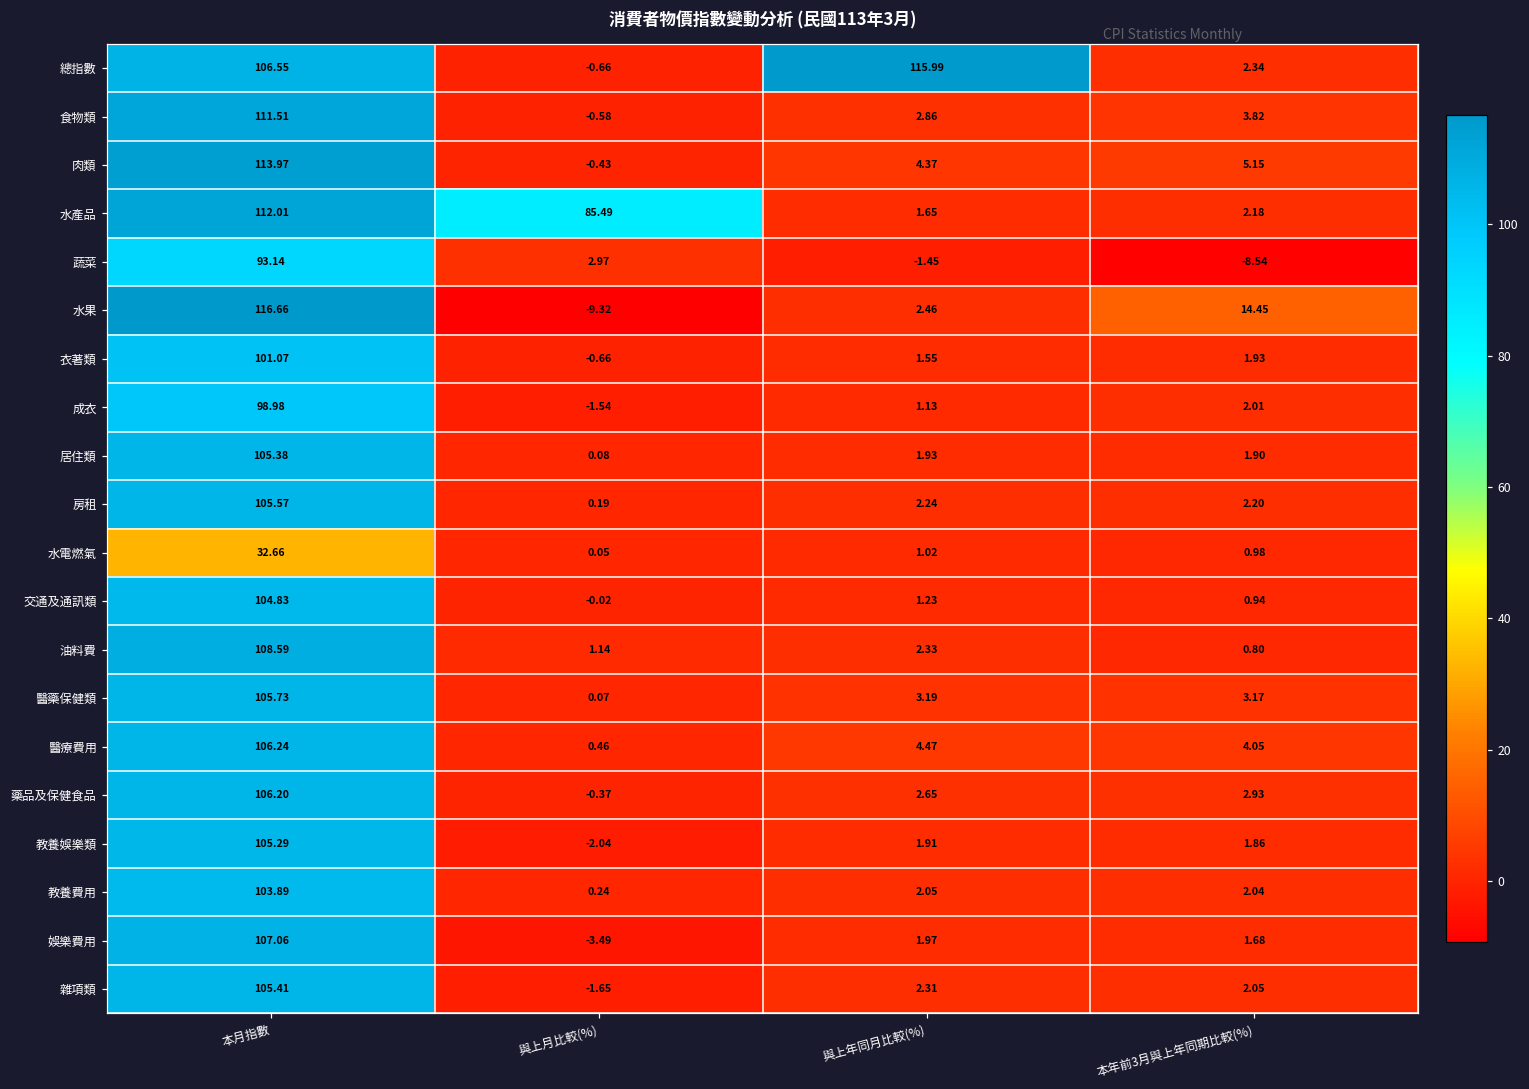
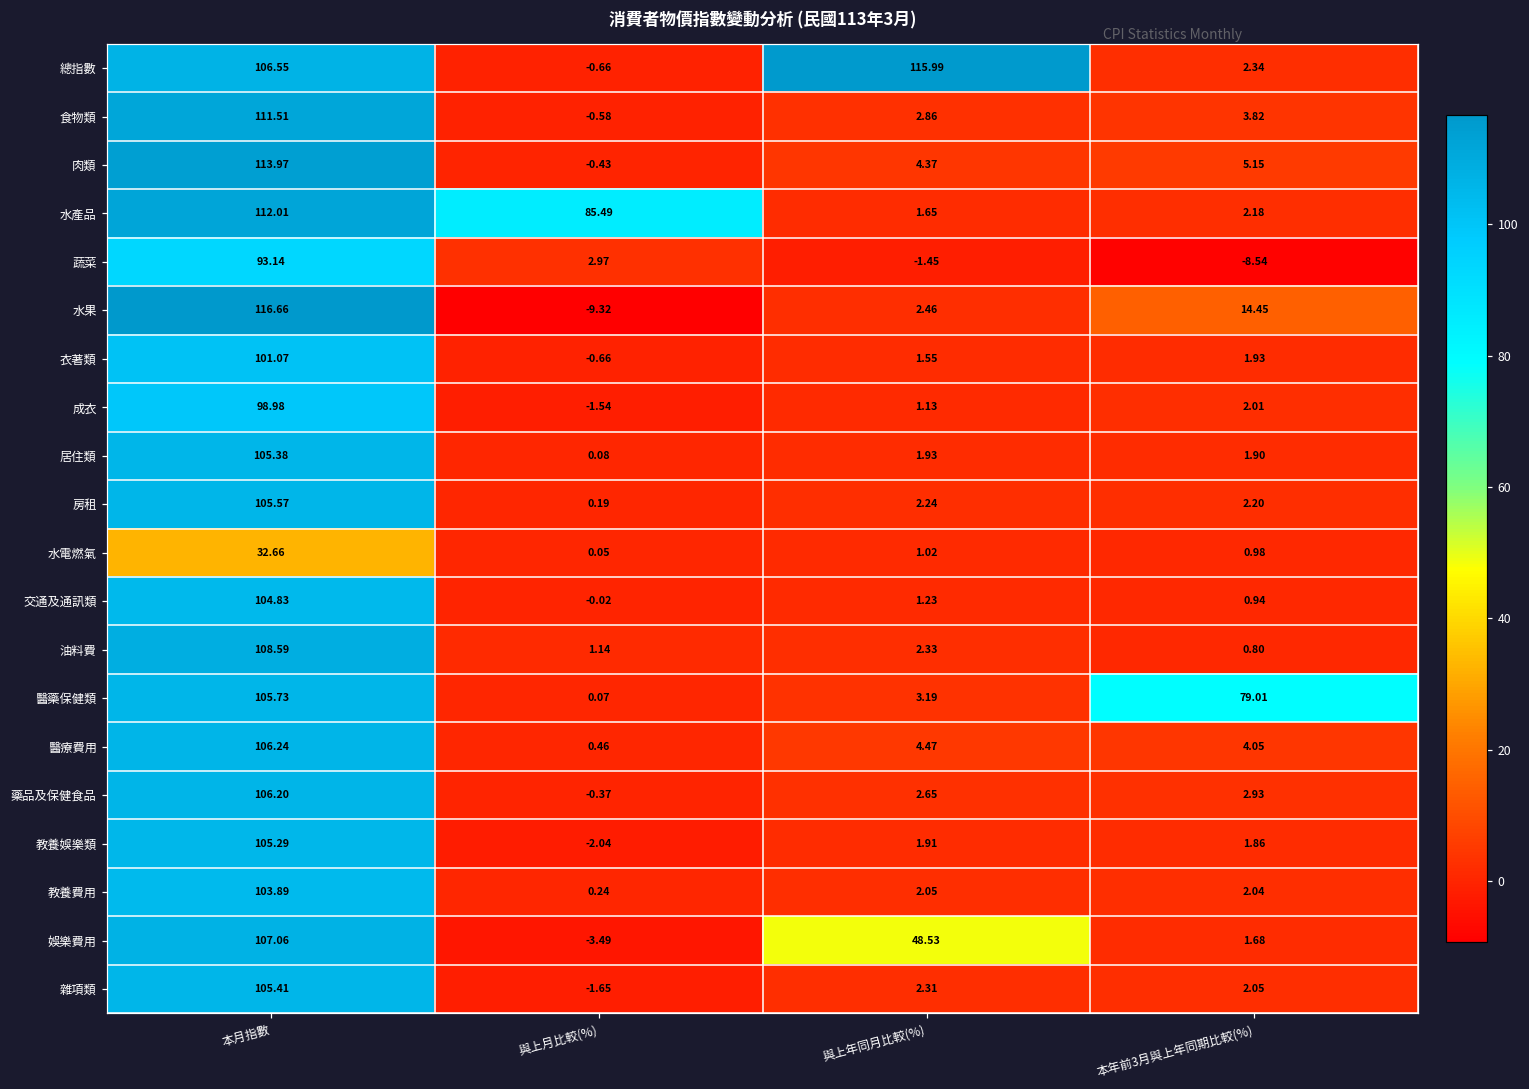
醫藥保健類, 本年前3月與上年同期比較(%): 3.17 -> 79.01
娛樂費用, 與上年同月比較(%): 1.97 -> 48.53
